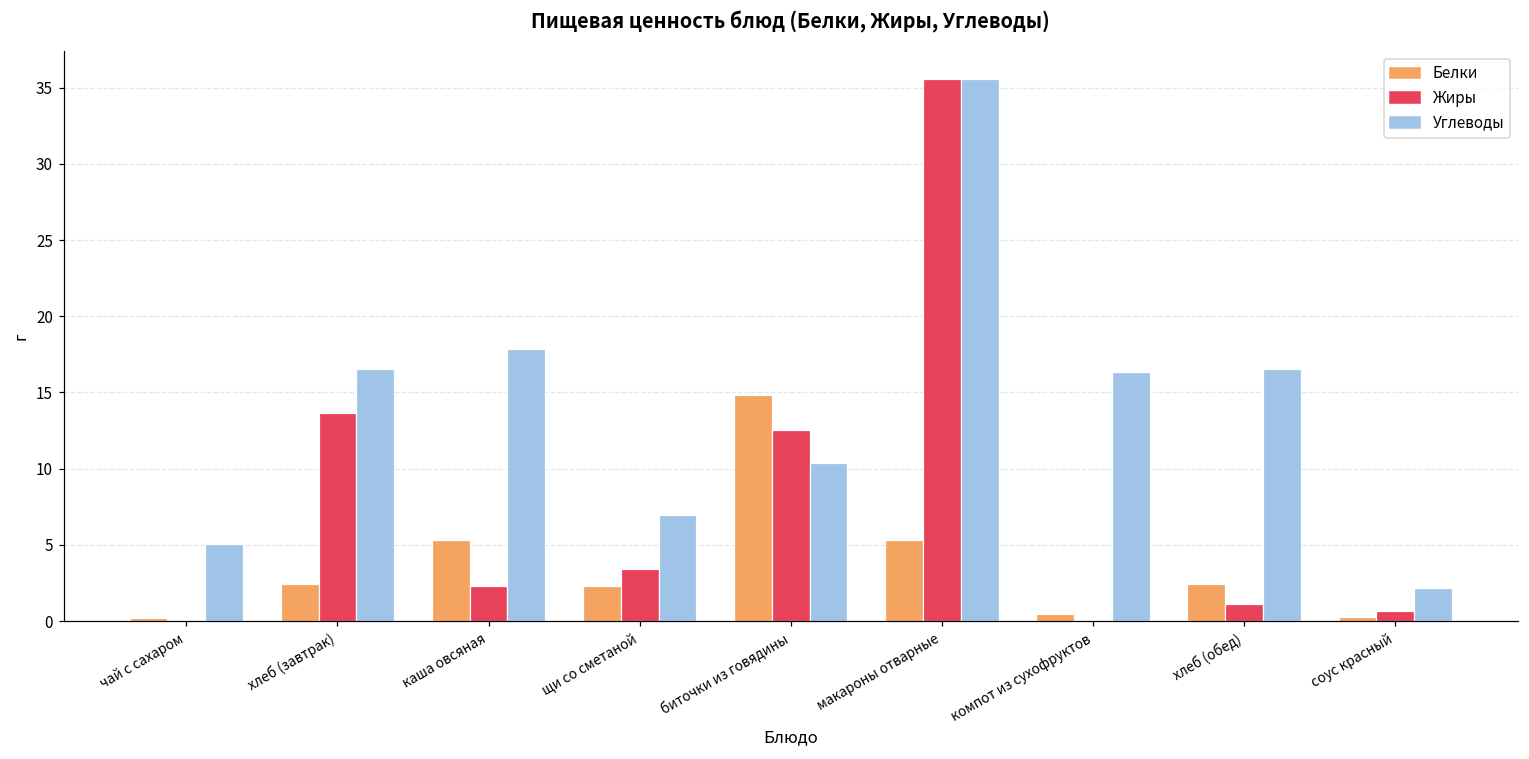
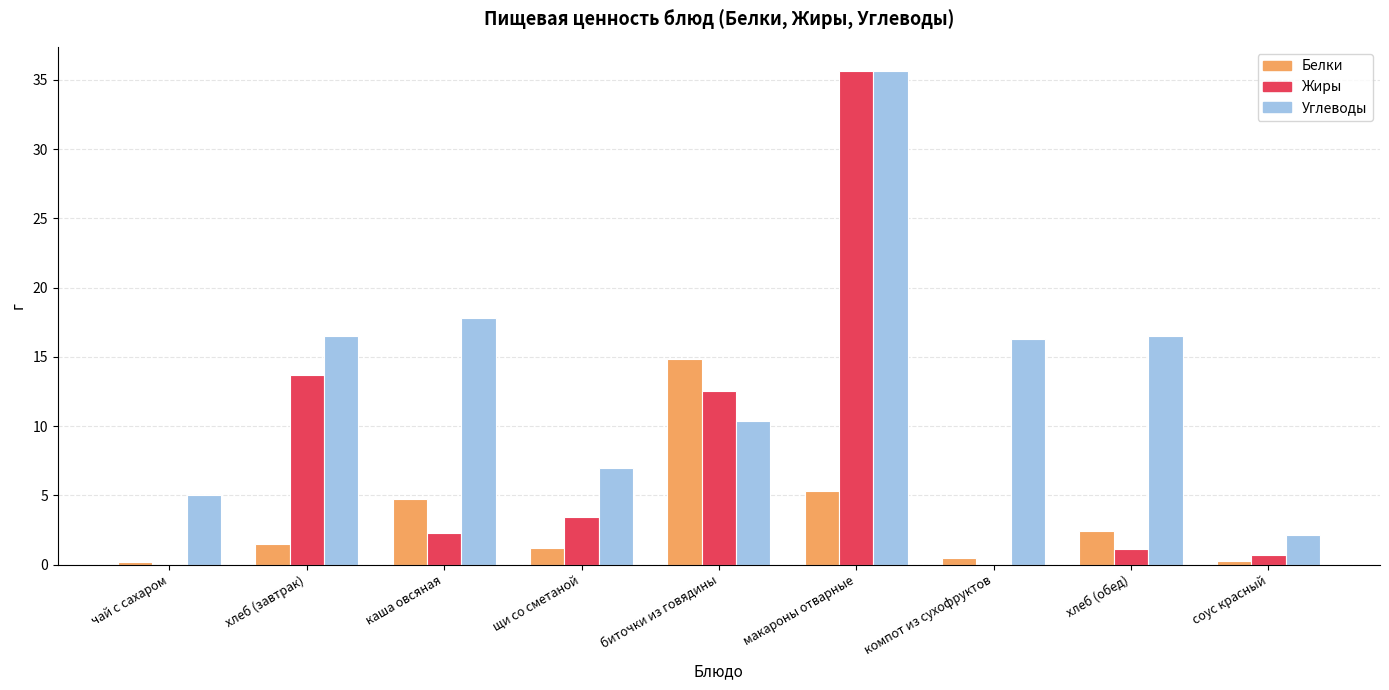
Белки, хлеб (завтрак): 2.4 -> 1.5
Белки, каша овсяная: 5.3 -> 4.7
Белки, щи со сметаной: 2.3 -> 1.2
